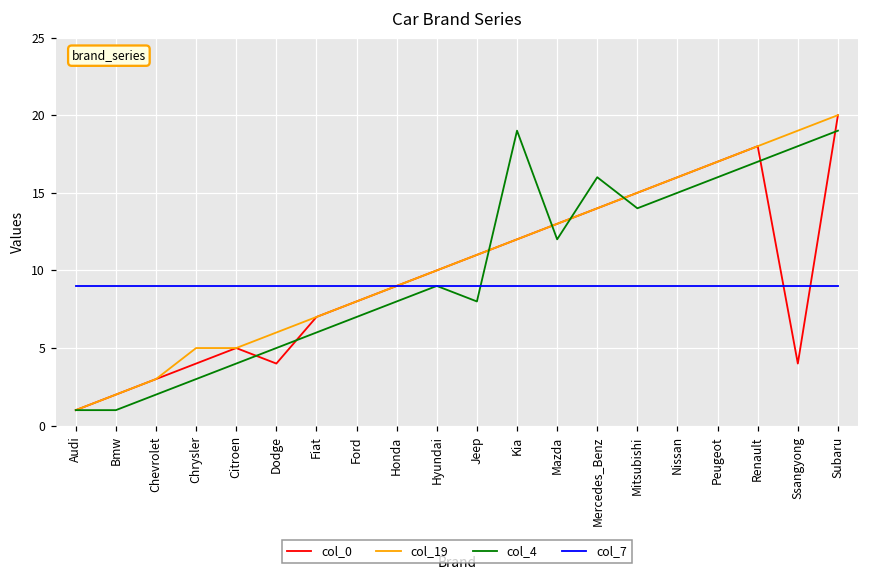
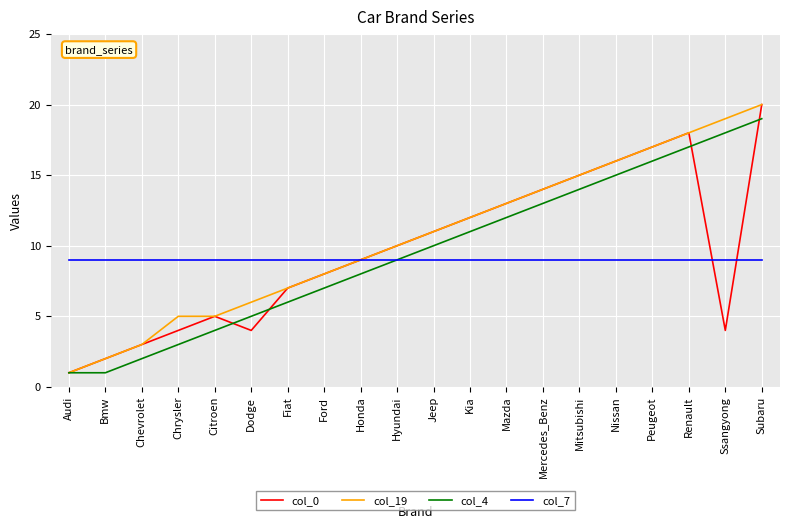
col_4, Jeep: 8 -> 10
col_4, Kia: 19 -> 11
col_4, Mercedes_Benz: 16 -> 13
